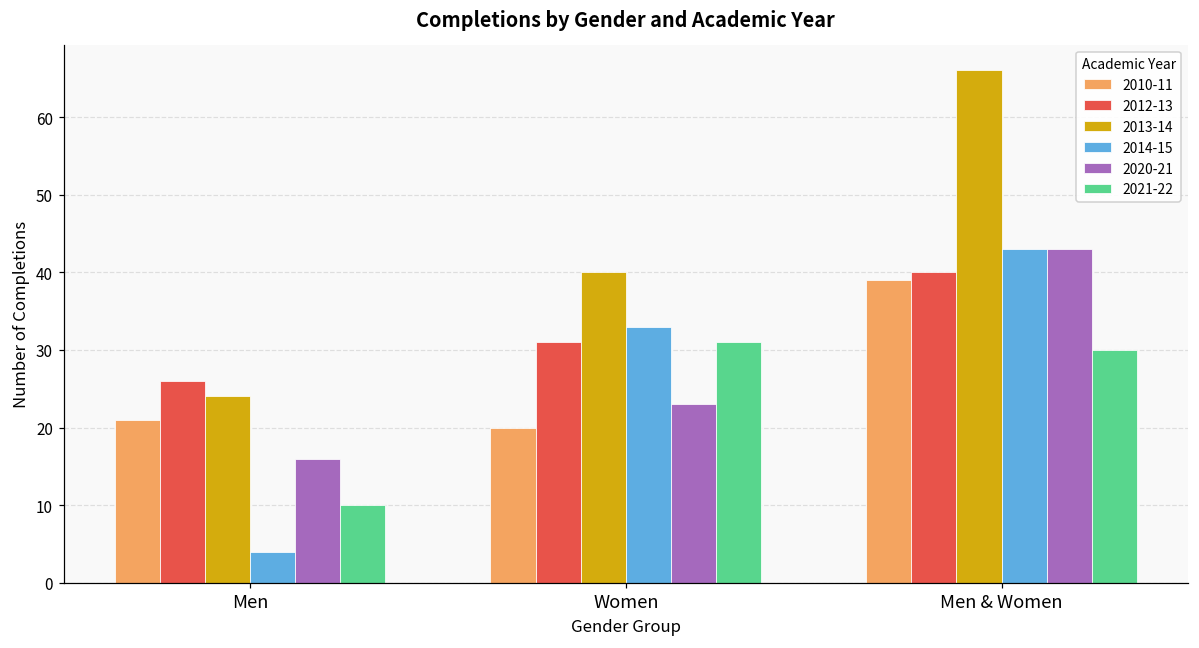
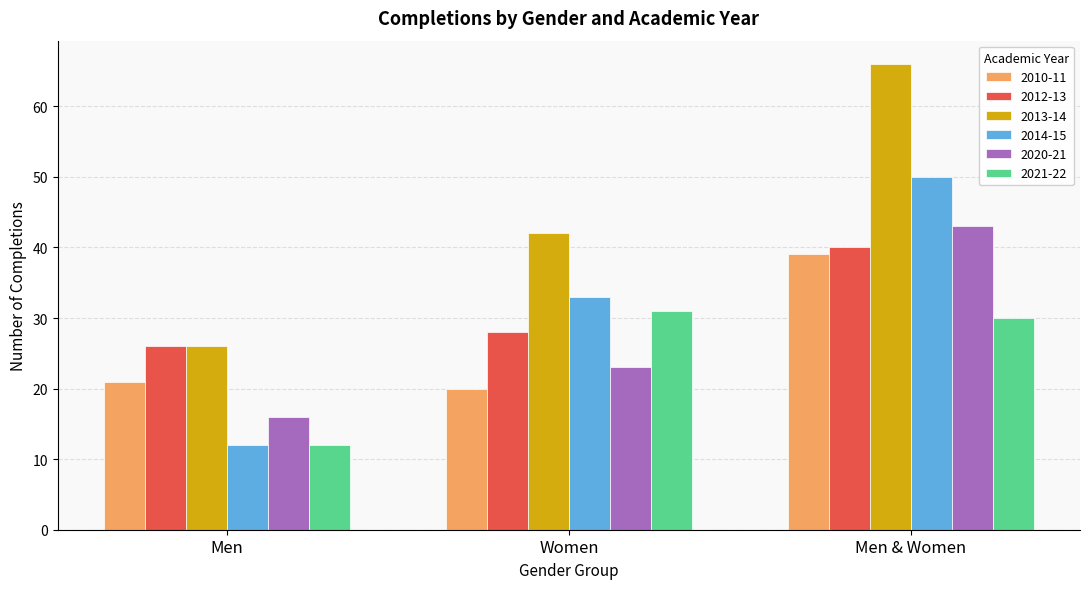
2013-14, Men: 24 -> 26
2014-15, Men: 4 -> 12
2021-22, Men: 10 -> 12
2012-13, Women: 31 -> 28
2013-14, Women: 40 -> 42
2014-15, Men & Women: 43 -> 50
